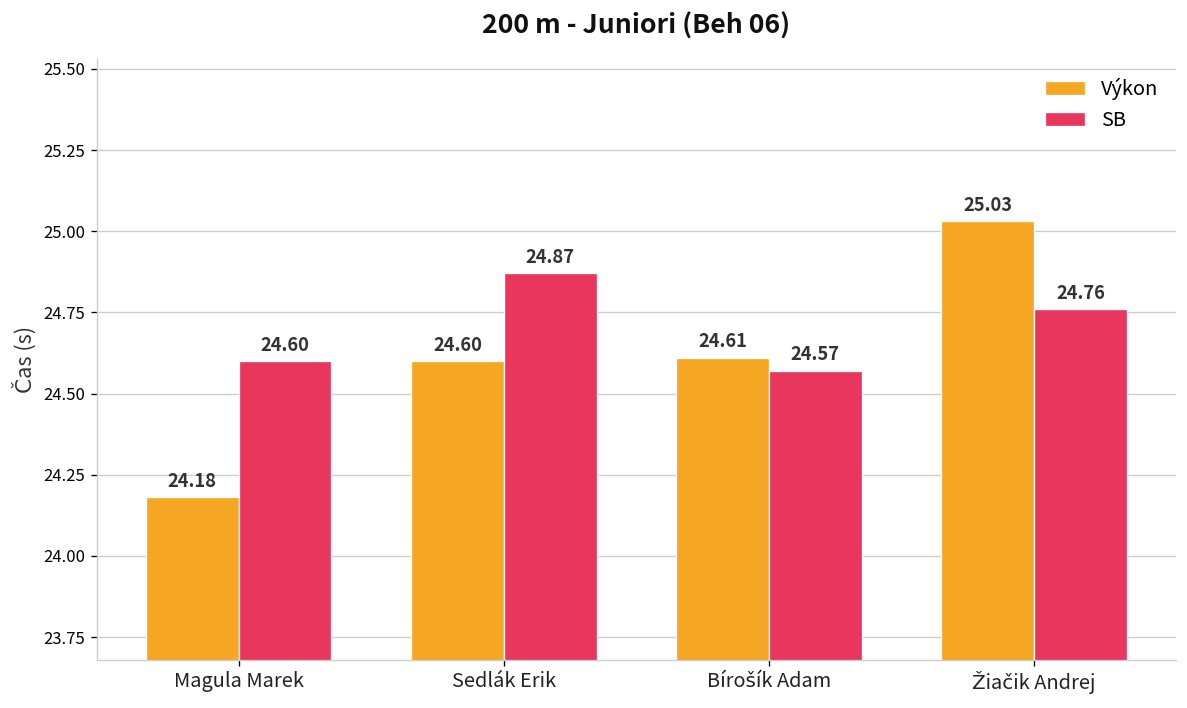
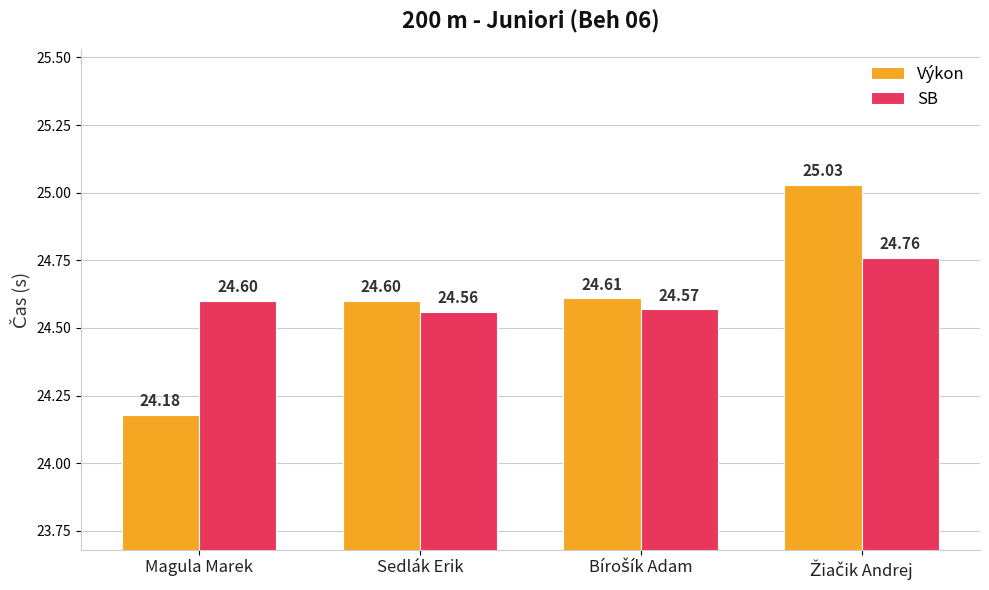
SB, Sedlák Erik: 24.87 -> 24.56
